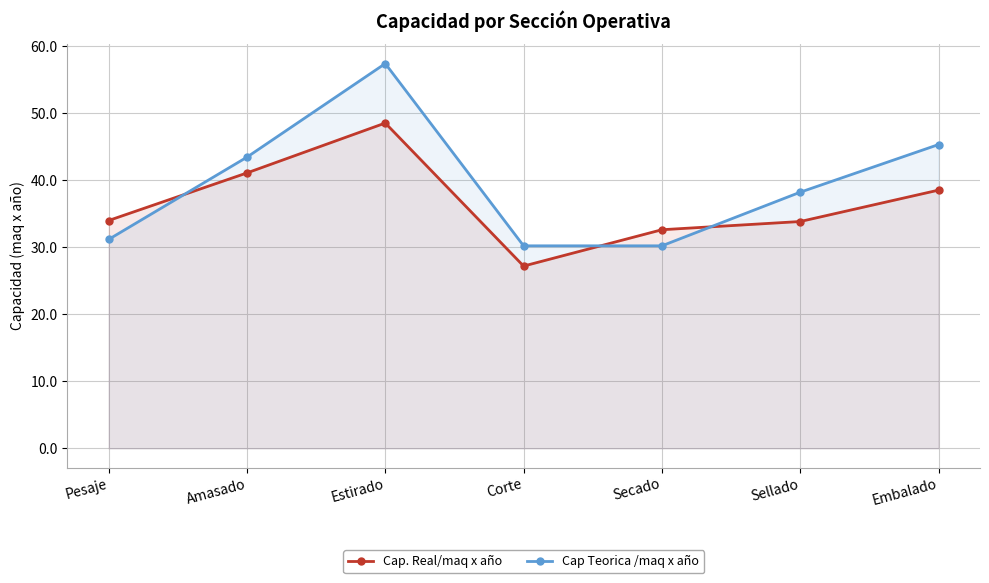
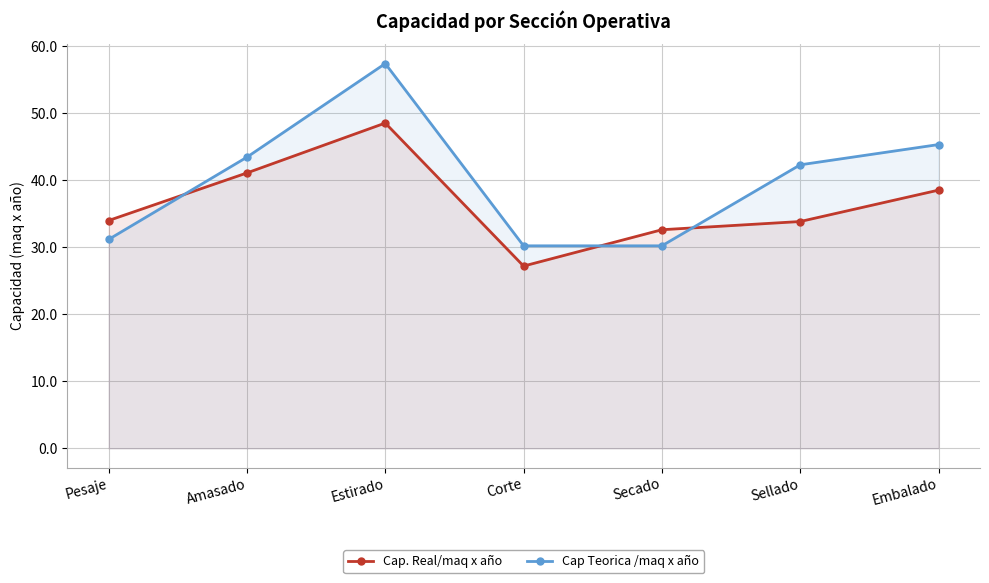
Cap Teorica /maq x año, Sellado: 38 -> 42
